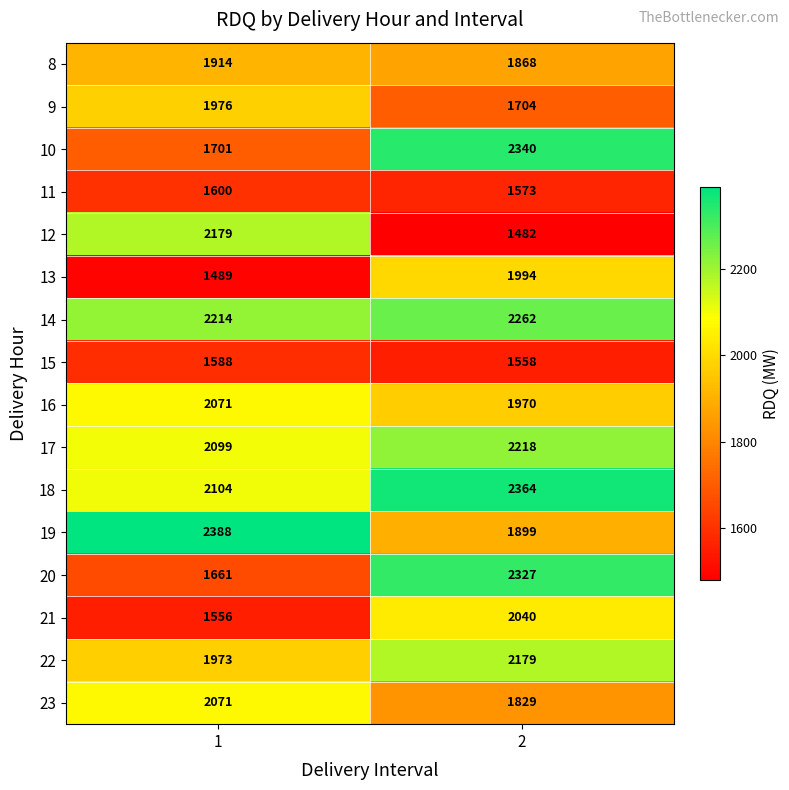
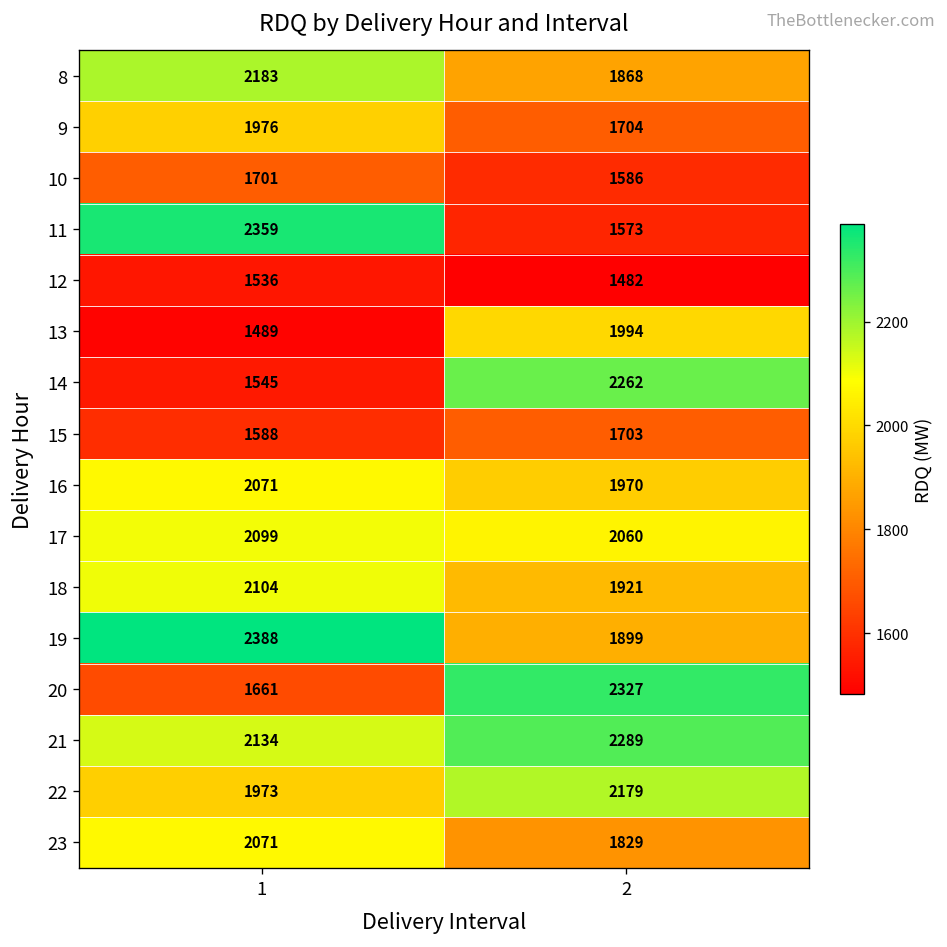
8, 1: 1914 -> 2183
10, 2: 2340 -> 1586
11, 1: 1600 -> 2359
12, 1: 2179 -> 1536
14, 1: 2214 -> 1545
15, 2: 1558 -> 1703
17, 2: 2218 -> 2060
18, 2: 2364 -> 1921
21, 1: 1556 -> 2134
21, 2: 2040 -> 2289
